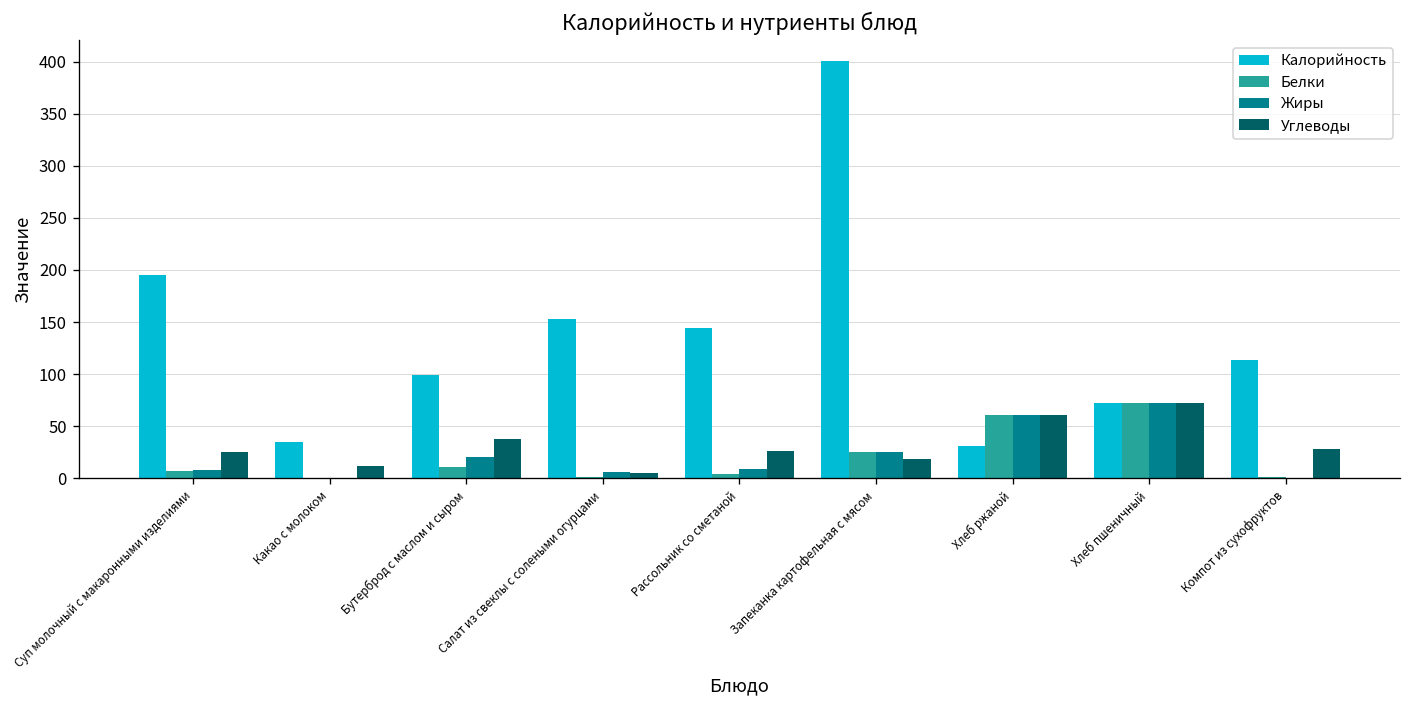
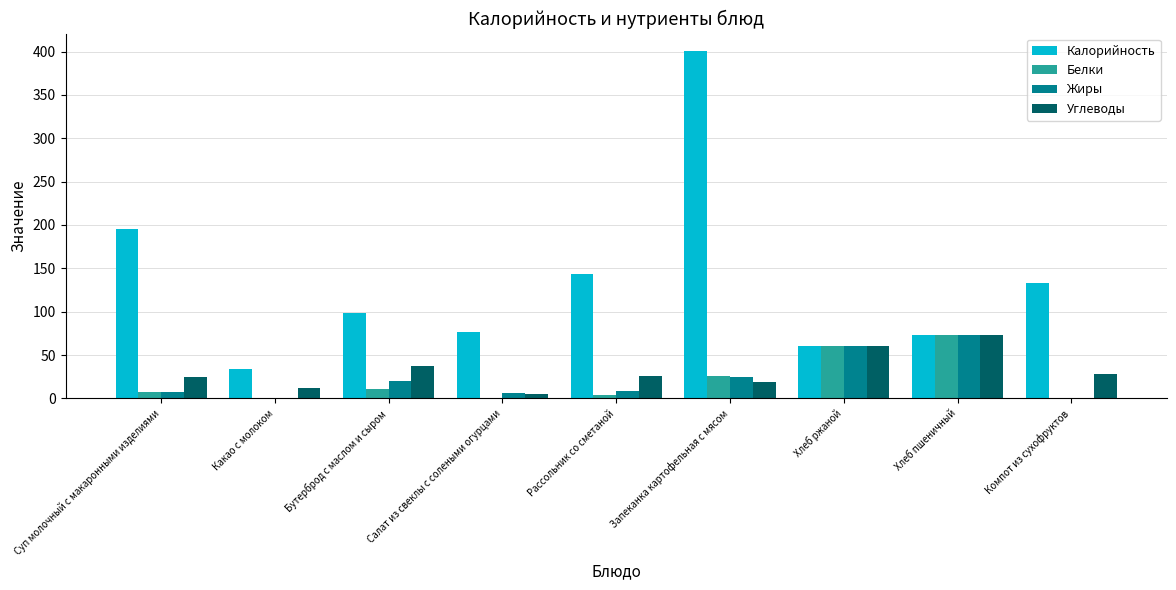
Калорийность, Салат из свеклы с солеными огурцами: 150 -> 80
Калорийность, Хлеб ржаной: 30 -> 60
Калорийность, Компот из сухофруктов: 110 -> 130
